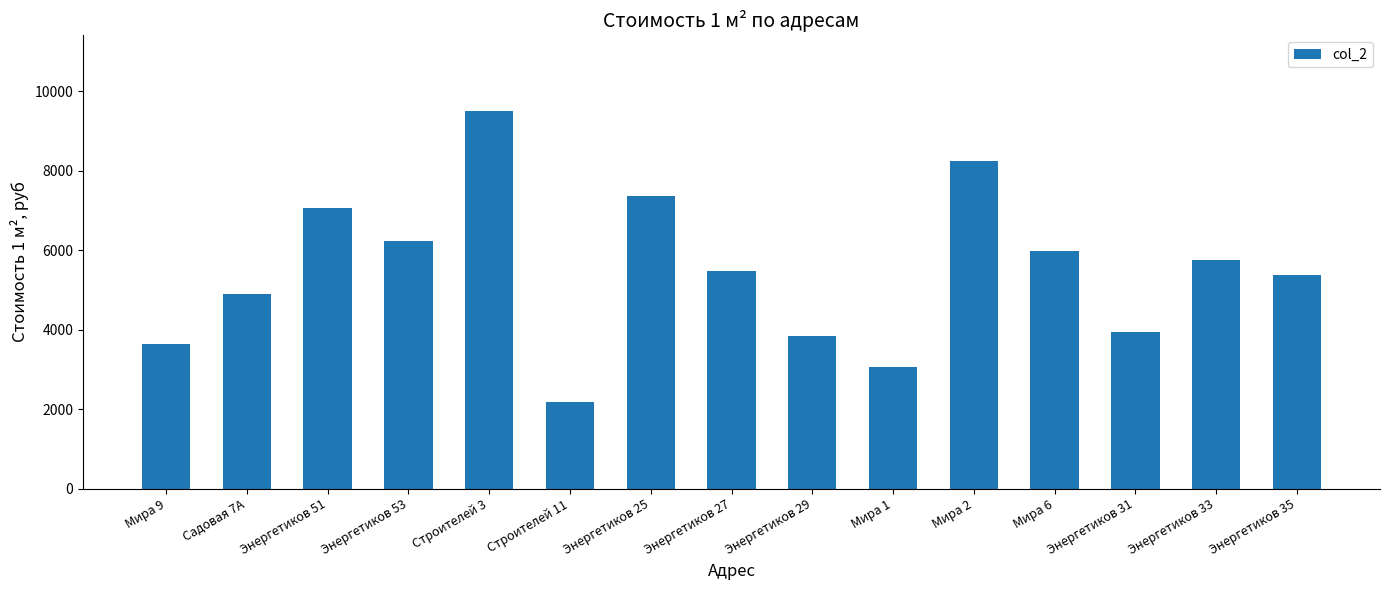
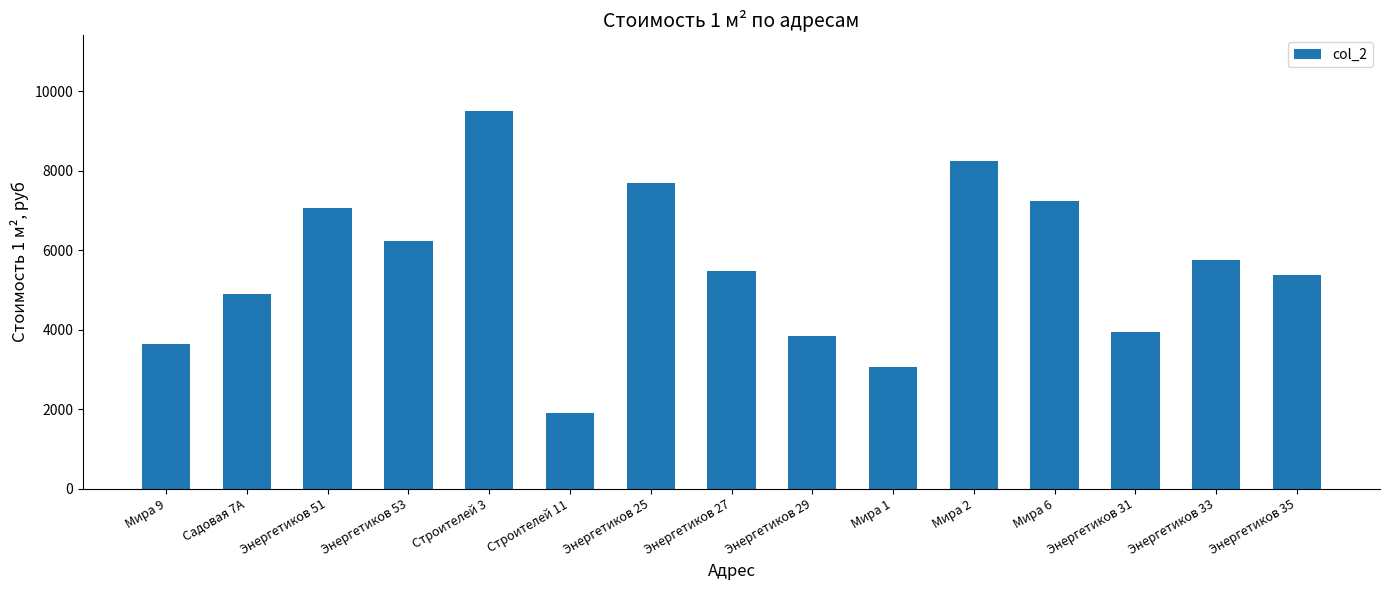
Строителей 11: 2200 -> 1900
Энергетиков 25: 7400 -> 7700
Мира 6: 6000 -> 7200
